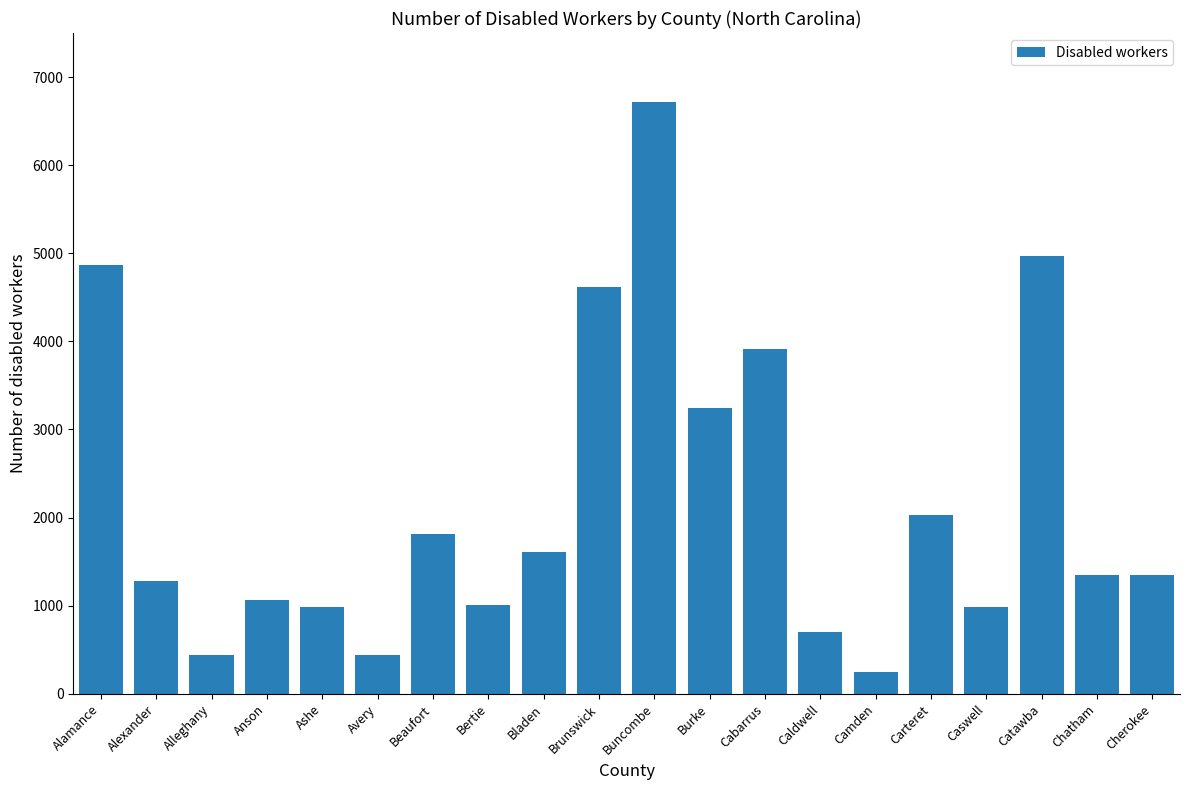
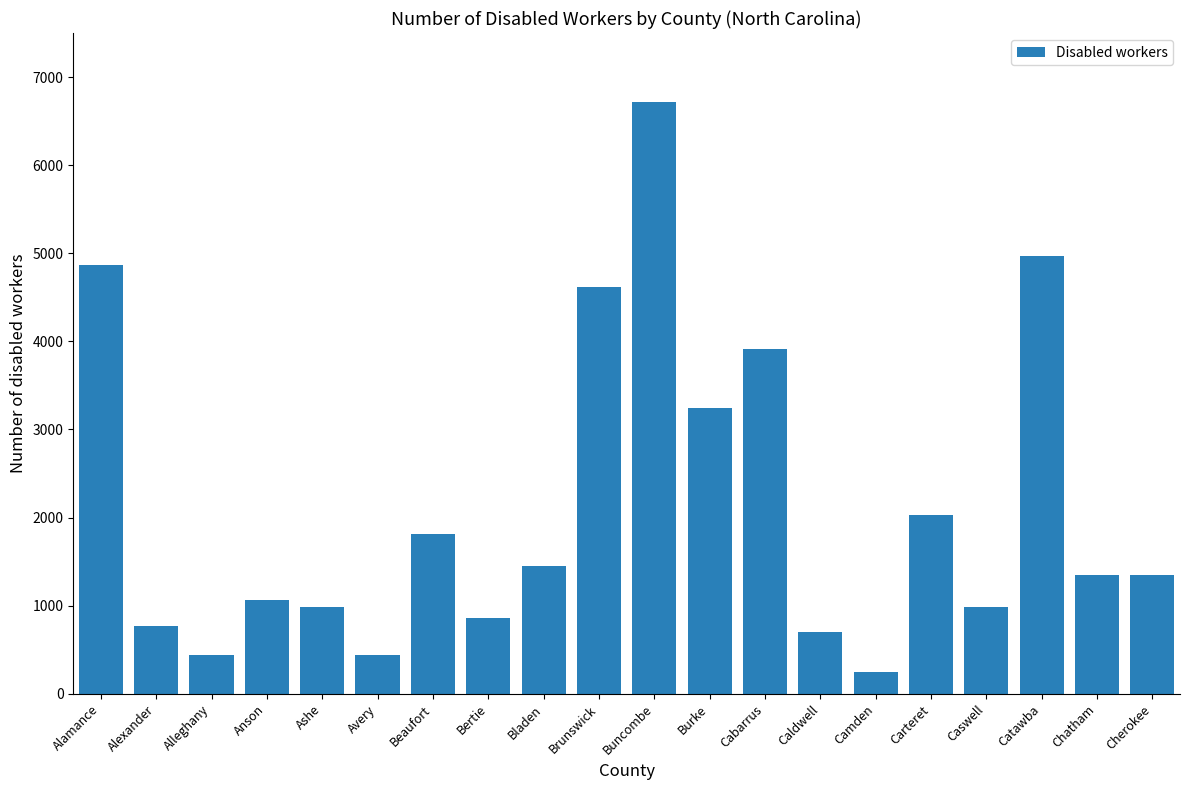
Alexander: 1300 -> 800
Bertie: 1000 -> 900
Bladen: 1600 -> 1500
